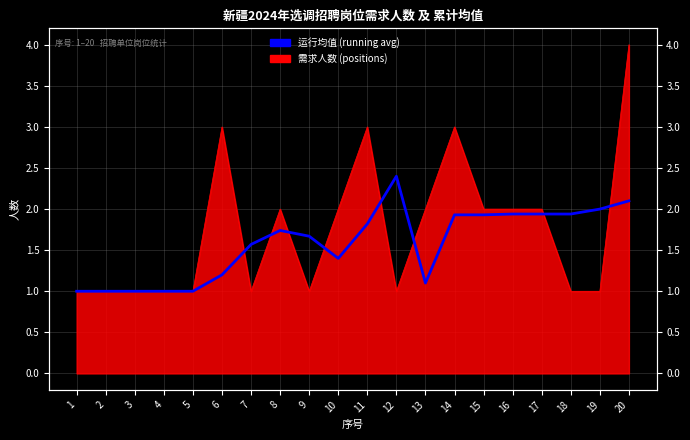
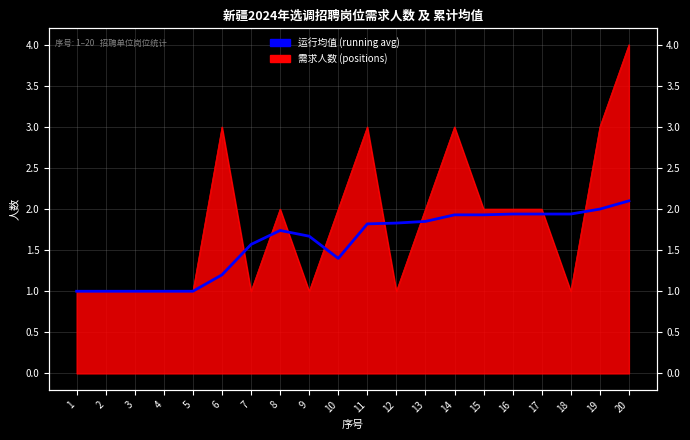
运行均值 (running avg), 12: 2.4 -> 1.8
运行均值 (running avg), 13: 1.1 -> 1.9
需求人数 (positions), 19: 1 -> 3
